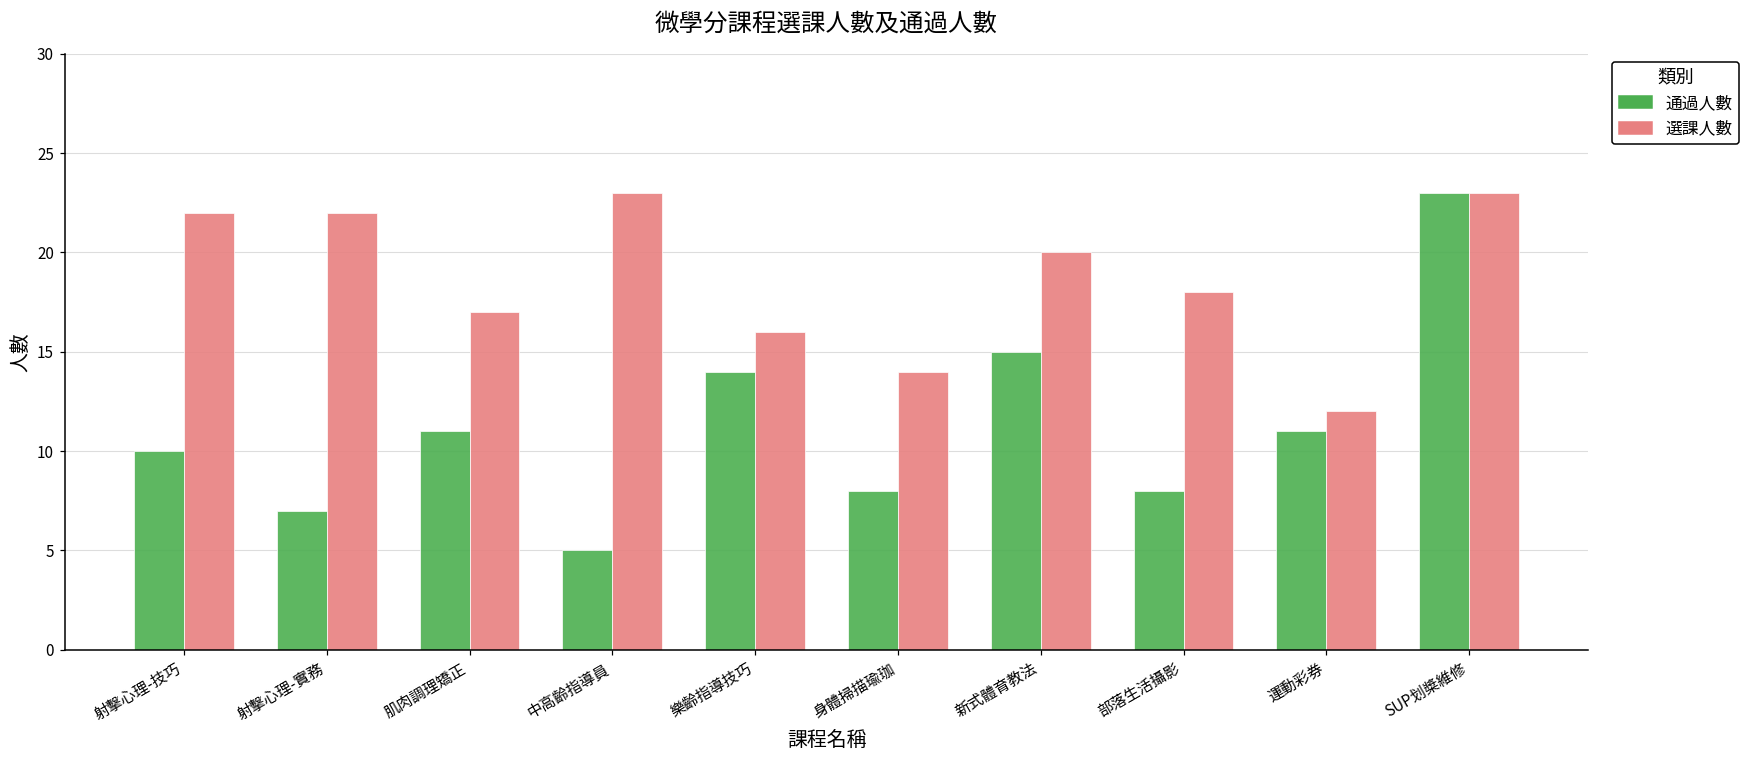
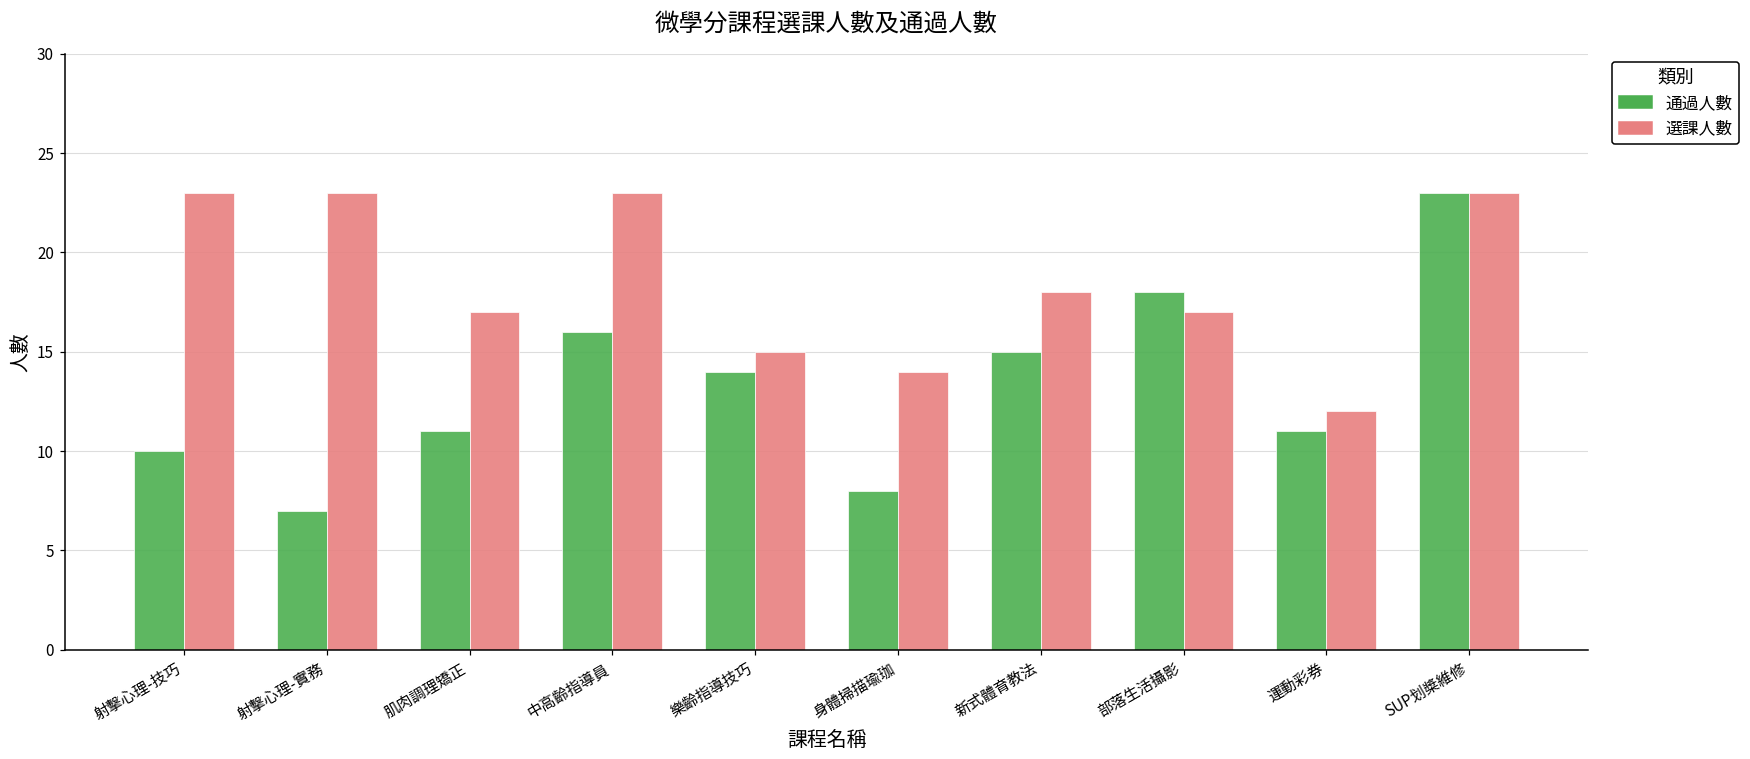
選課人數, 射擊心理-技巧: 22 -> 23
選課人數, 射擊心理-實務: 22 -> 23
通過人數, 中高齡指導員: 5 -> 16
選課人數, 樂齡指導技巧: 16 -> 15
選課人數, 新式體育教法: 20 -> 18
通過人數, 部落生活攝影: 8 -> 18
選課人數, 部落生活攝影: 18 -> 17
